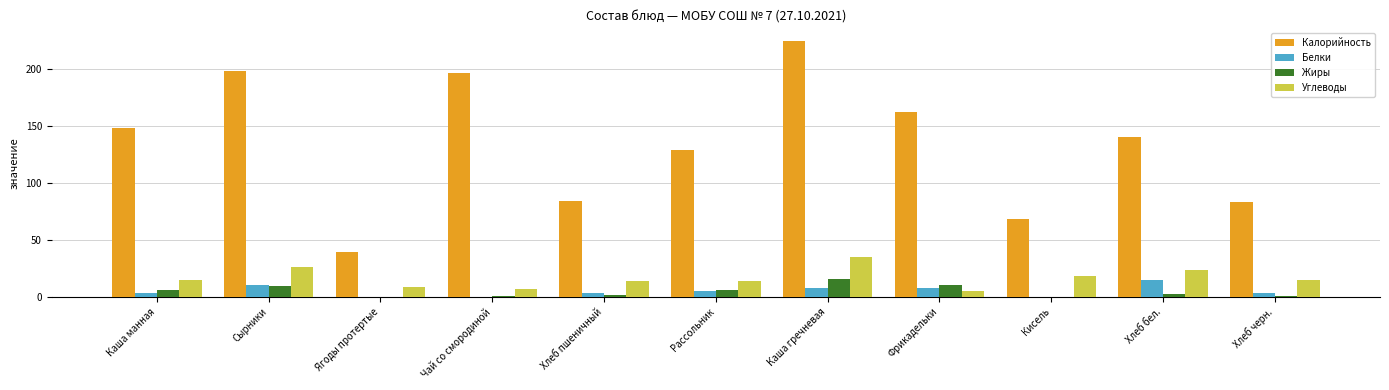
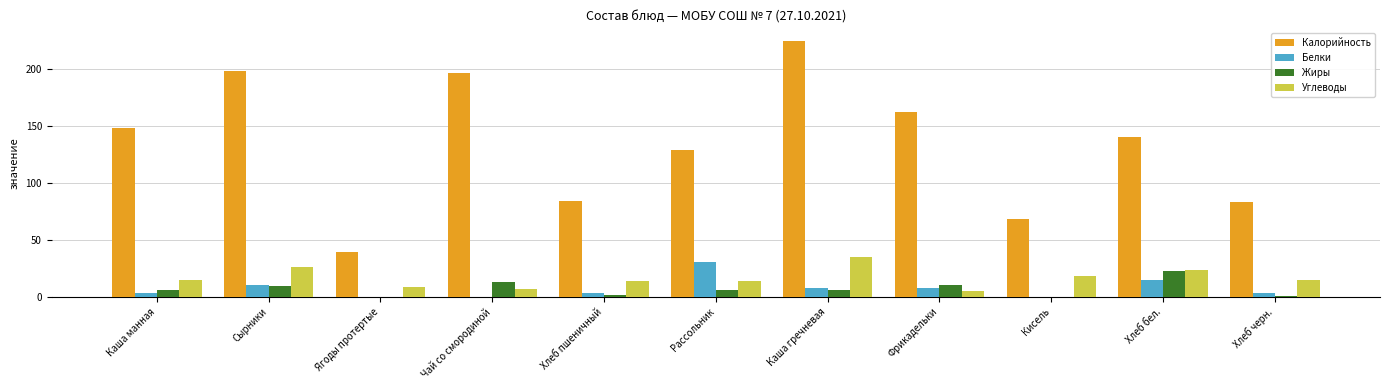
Жиры, Чай со смородиной: 1 -> 13
Белки, Рассольник: 5 -> 31
Жиры, Каша гречневая: 16 -> 6
Жиры, Хлеб бел.: 3 -> 23
